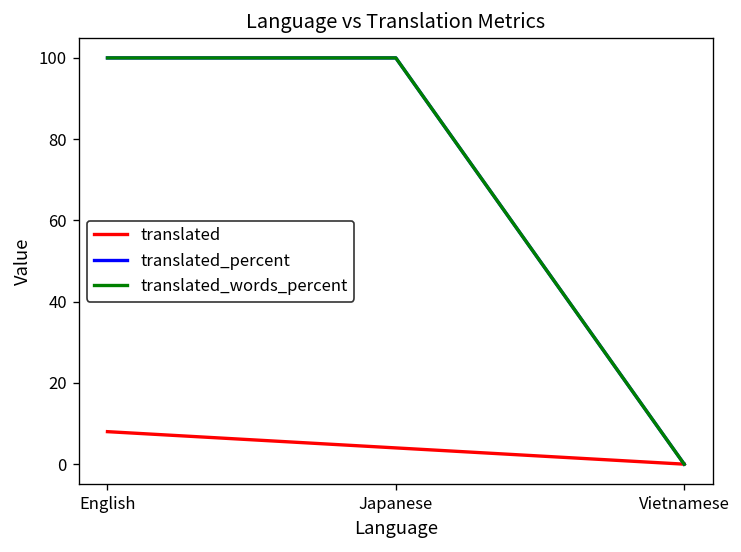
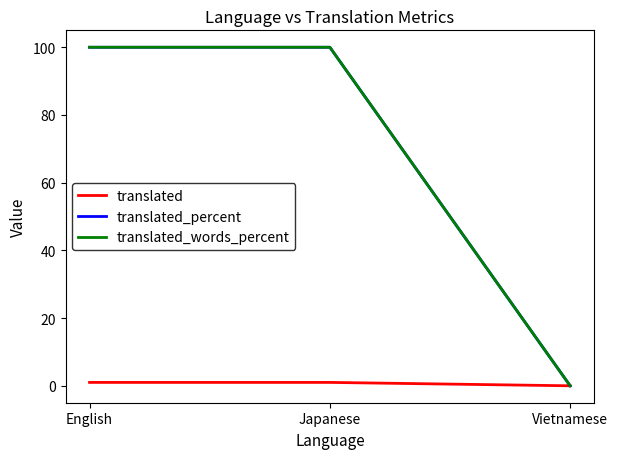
translated, English: 8 -> 1
translated, Japanese: 4 -> 1
